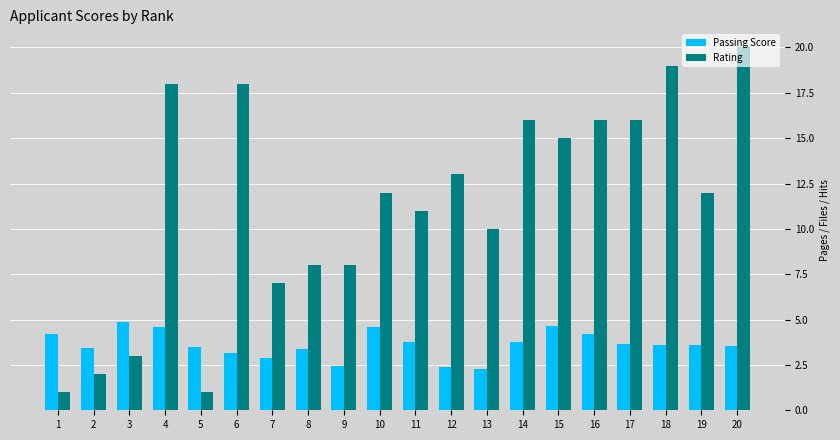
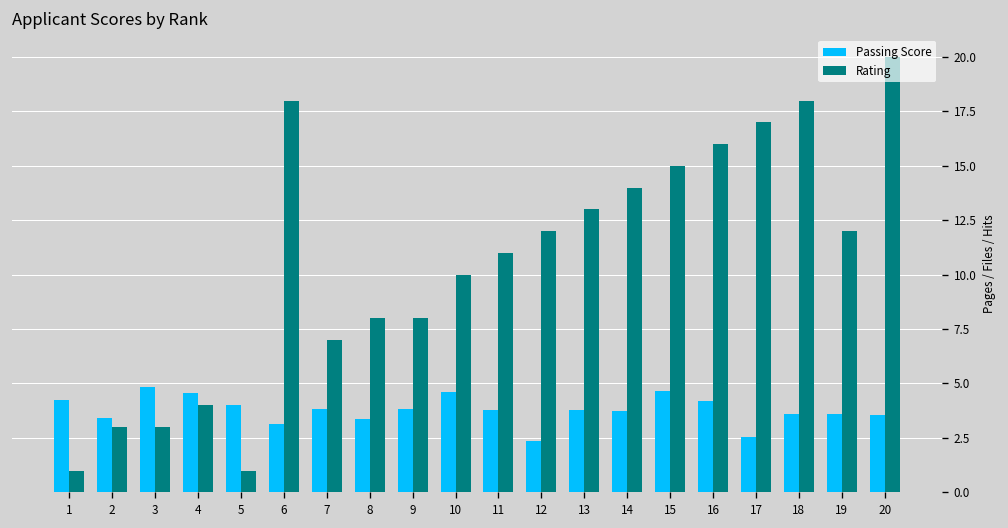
Rating, 2: 2 -> 3
Rating, 4: 18 -> 4
Passing Score, 5: 3.5 -> 4.0
Passing Score, 7: 2.9 -> 3.9
Passing Score, 9: 2.4 -> 3.9
Rating, 10: 12 -> 10
Rating, 12: 13 -> 12
Passing Score, 13: 2.3 -> 3.8
Rating, 13: 10 -> 13
Rating, 14: 16 -> 14
Passing Score, 17: 3.7 -> 2.5
Rating, 17: 16 -> 17
Rating, 18: 19 -> 18
